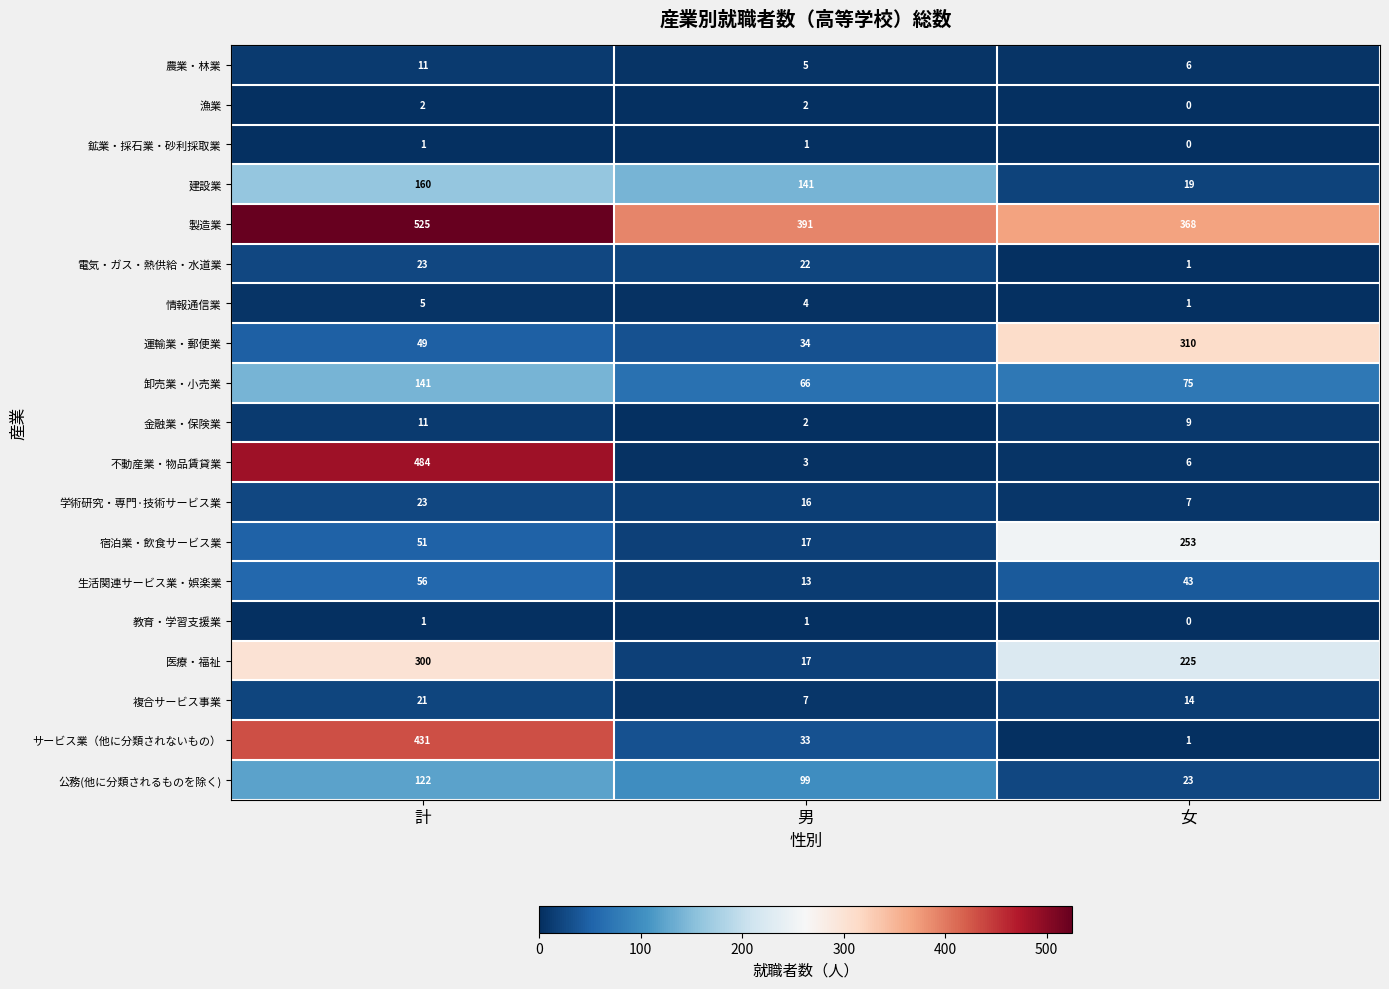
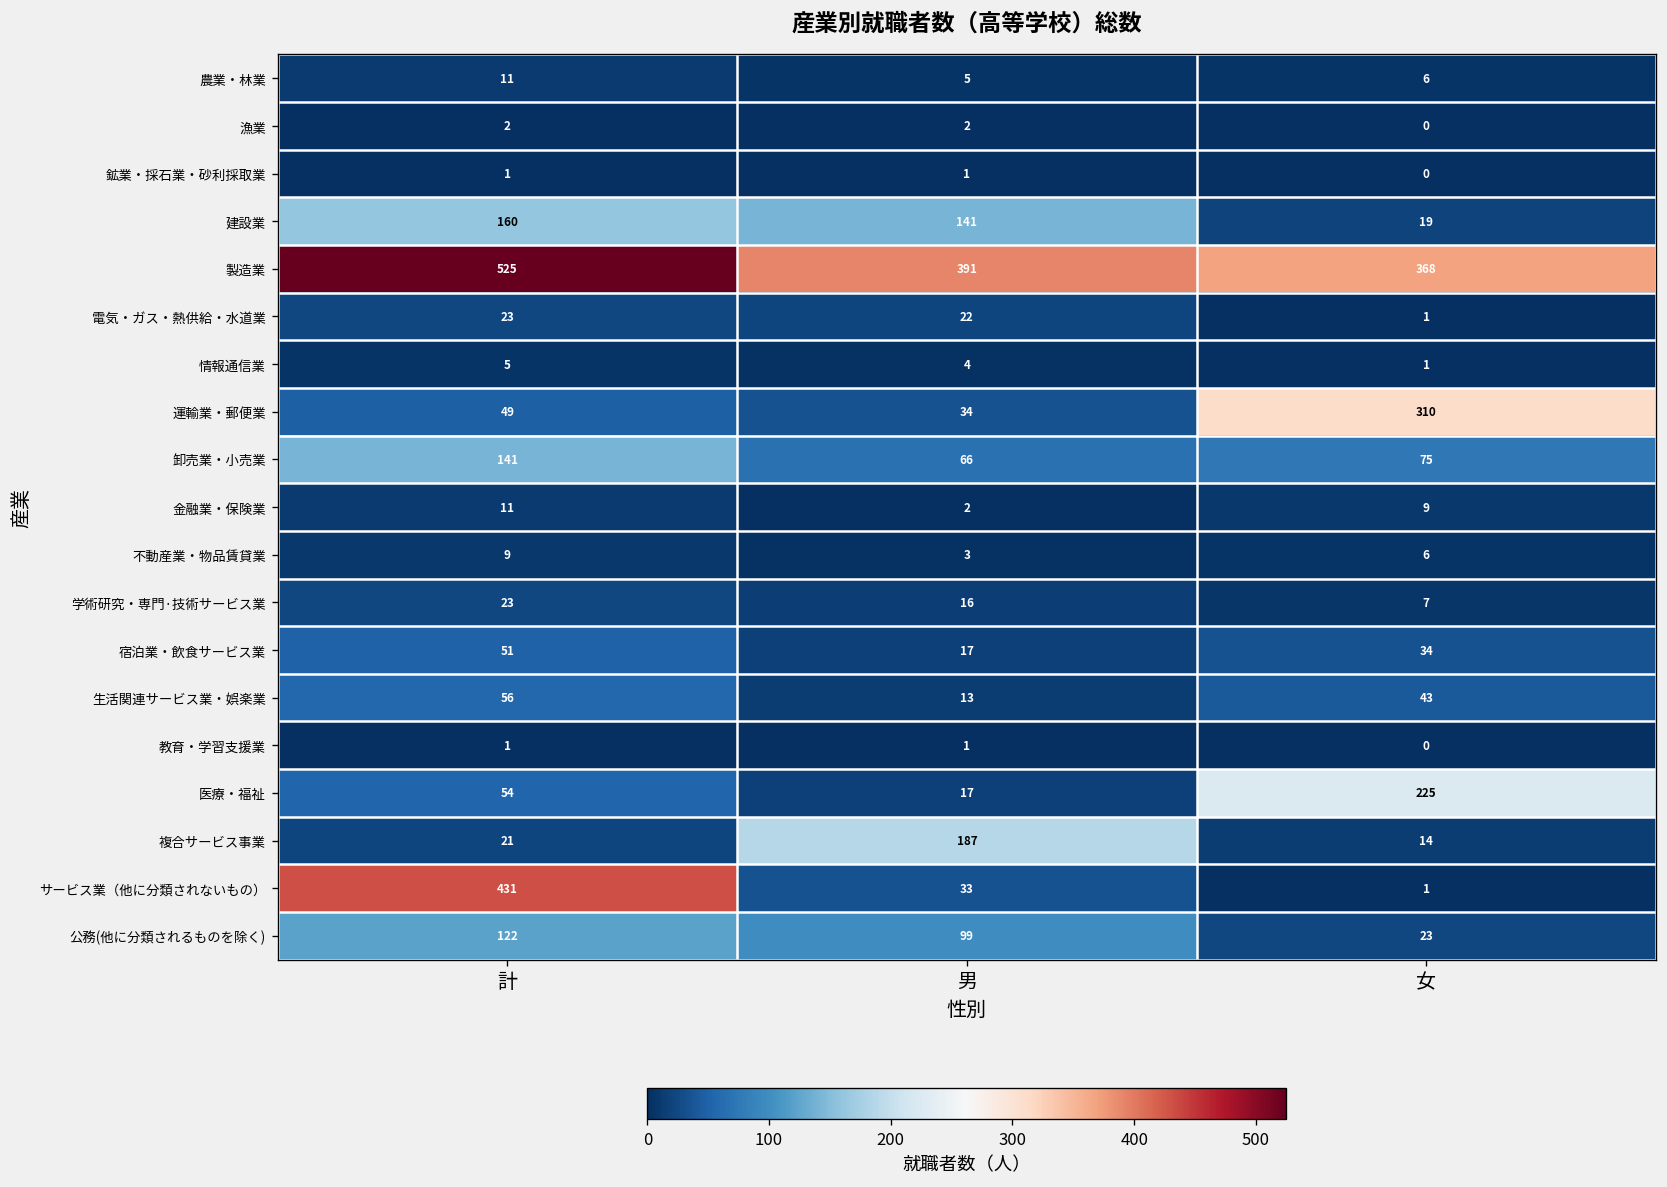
不動産業・物品賃貸業, 計: 484 -> 9
宿泊業・飲食サービス業, 女: 253 -> 34
医療・福祉, 計: 300 -> 54
複合サービス事業, 男: 7 -> 187
